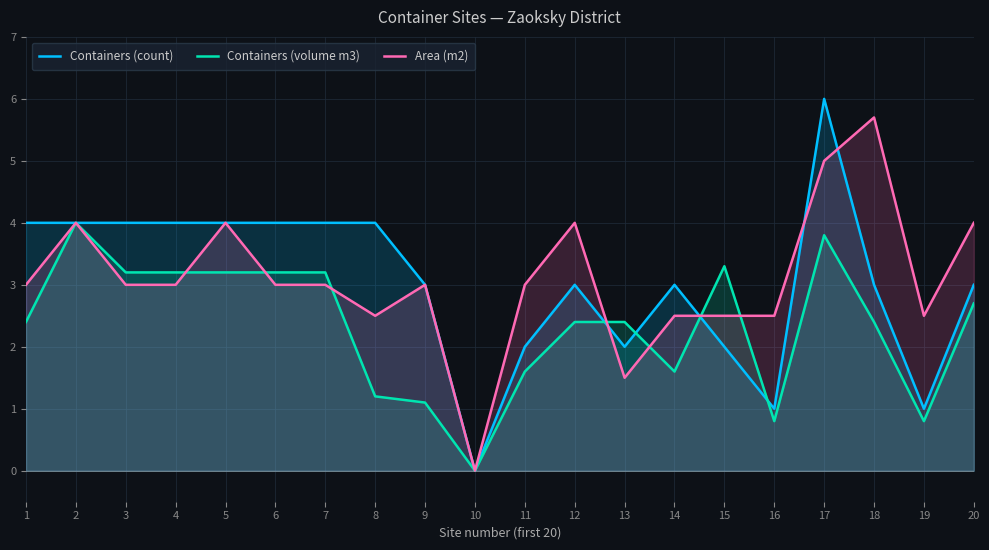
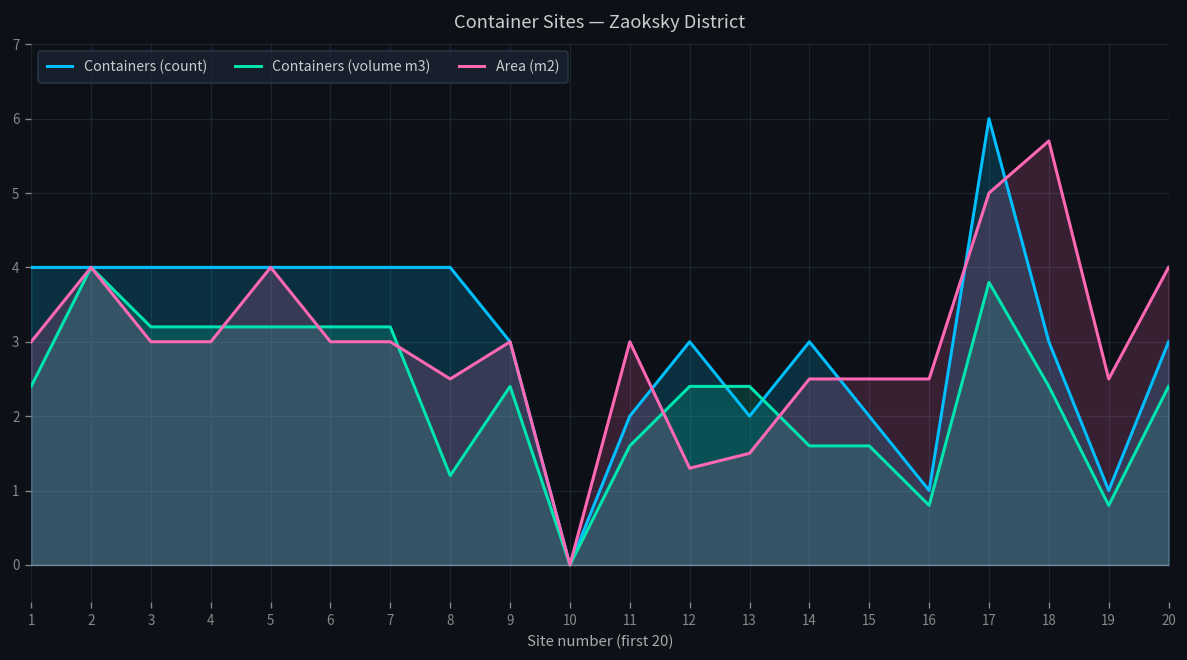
Containers (volume m3), 9: 1.1 -> 2.4
Area (m2), 12: 4.0 -> 1.3
Containers (volume m3), 15: 3.3 -> 1.6
Containers (volume m3), 20: 2.7 -> 2.4
